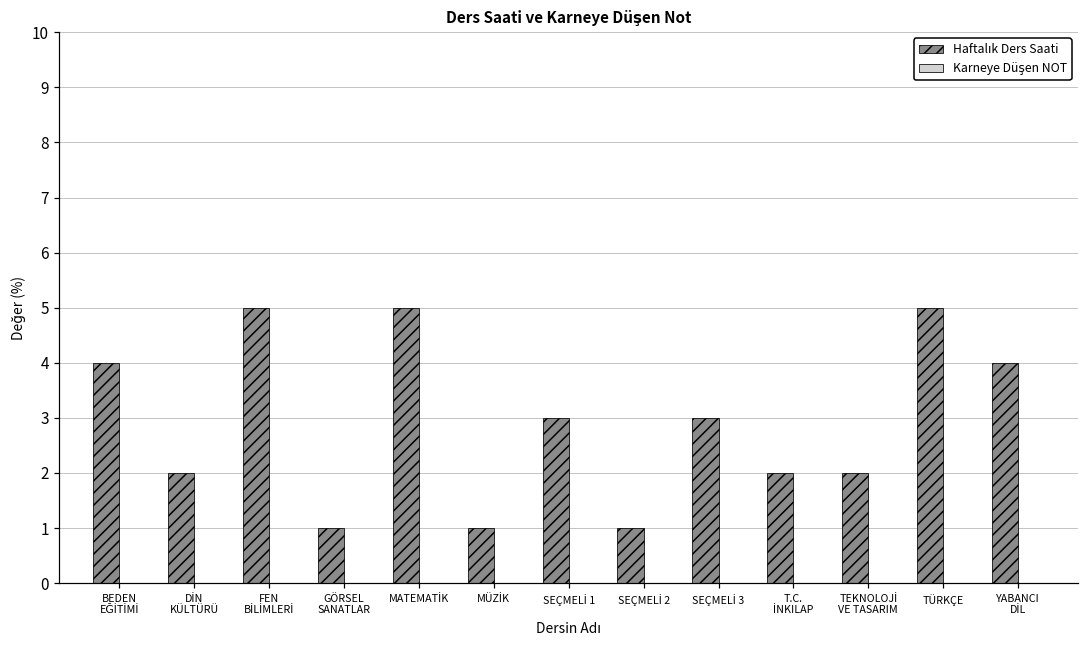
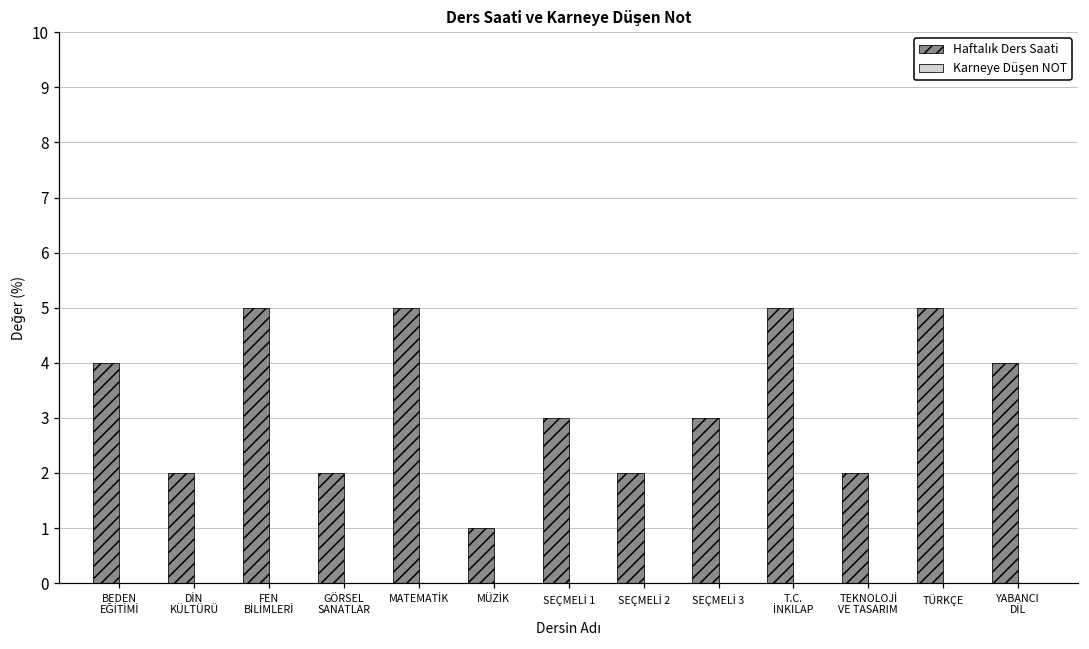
Haftalık Ders Saati, GÖRSEL SANATLAR: 1 -> 2
Haftalık Ders Saati, SEÇMELİ 2: 1 -> 2
Haftalık Ders Saati, T.C. İNKILAP: 2 -> 5
